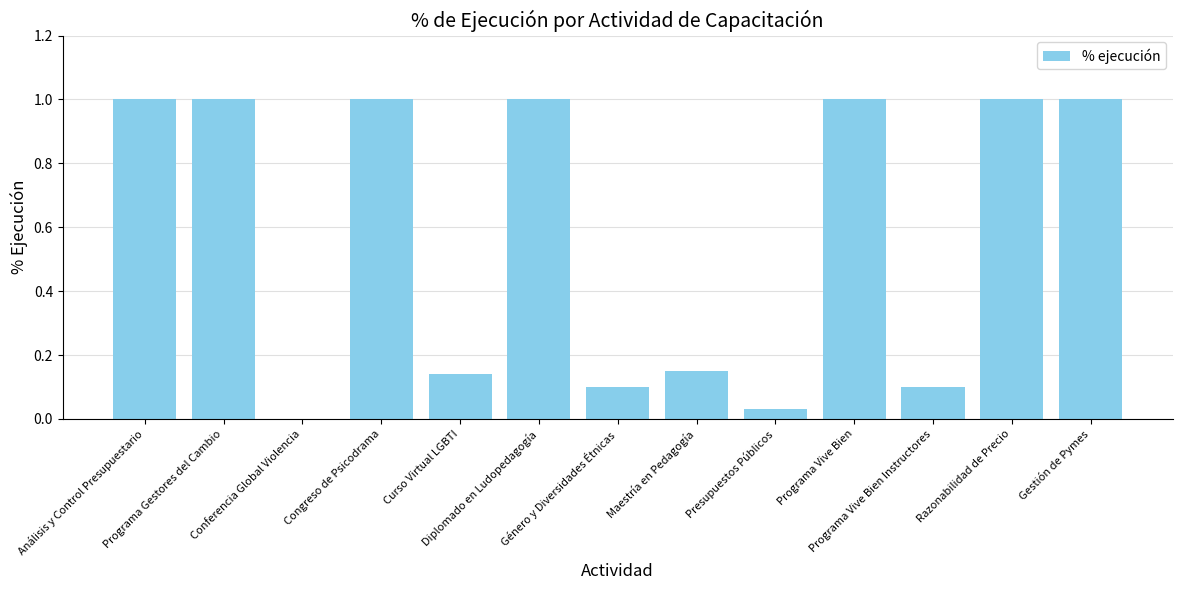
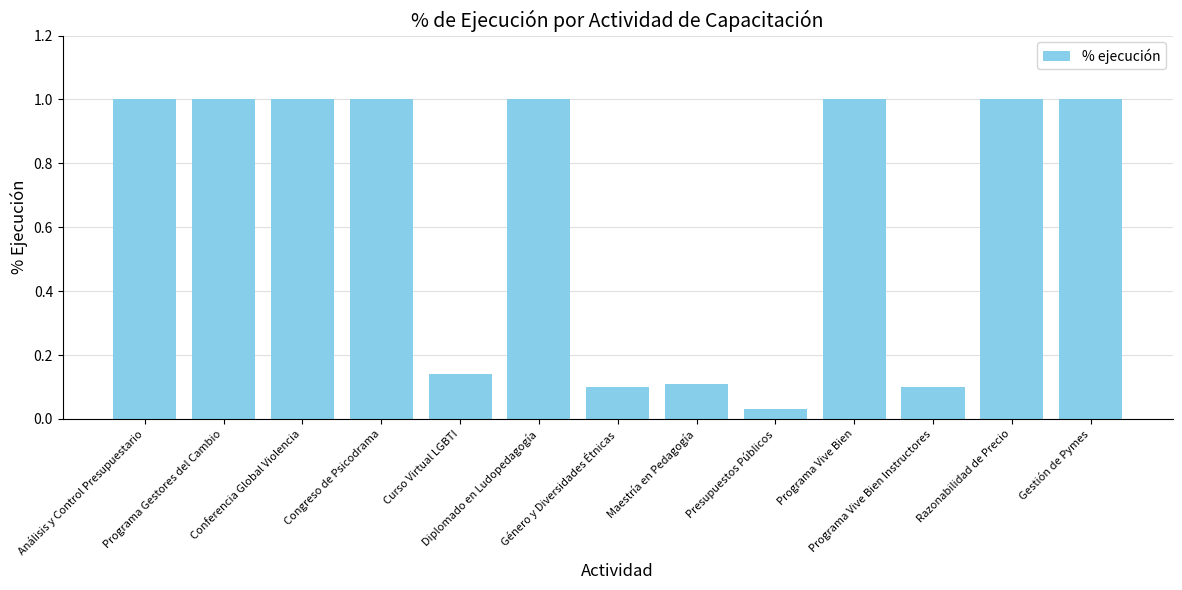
Conferencia Global Violencia: 0 -> 1
Maestría en Pedagogía: 0.15 -> 0.11
